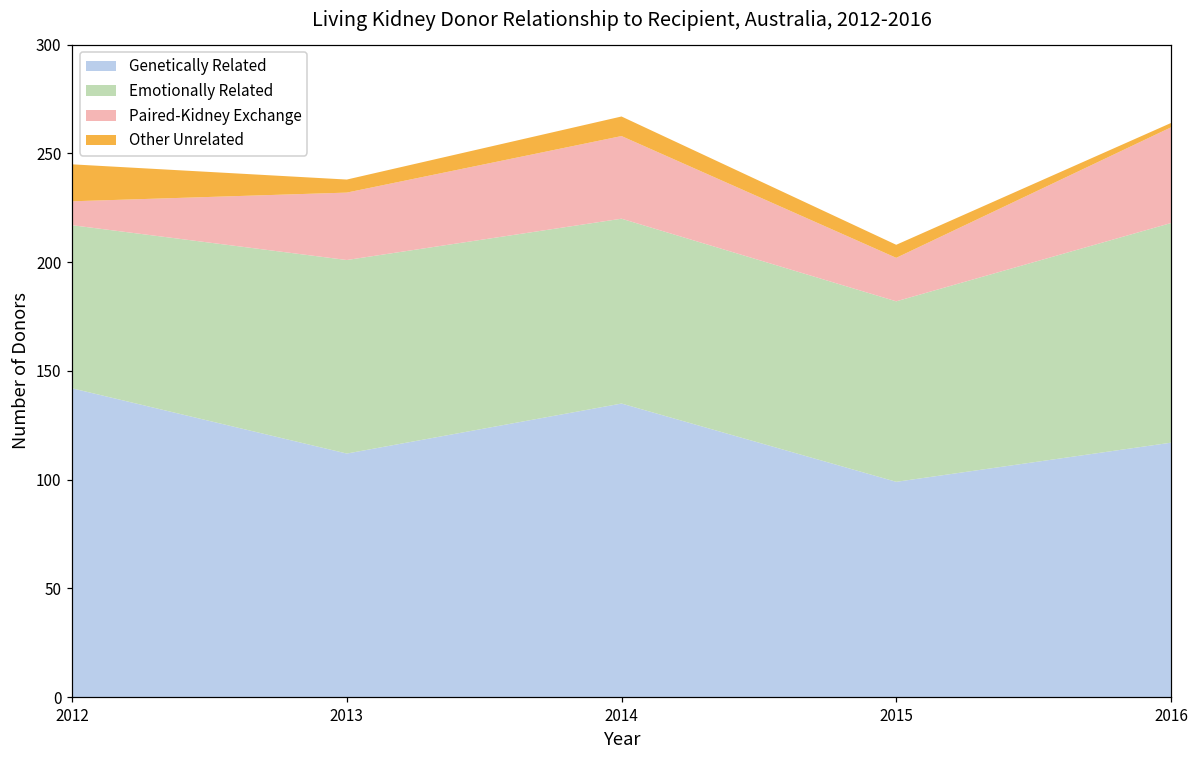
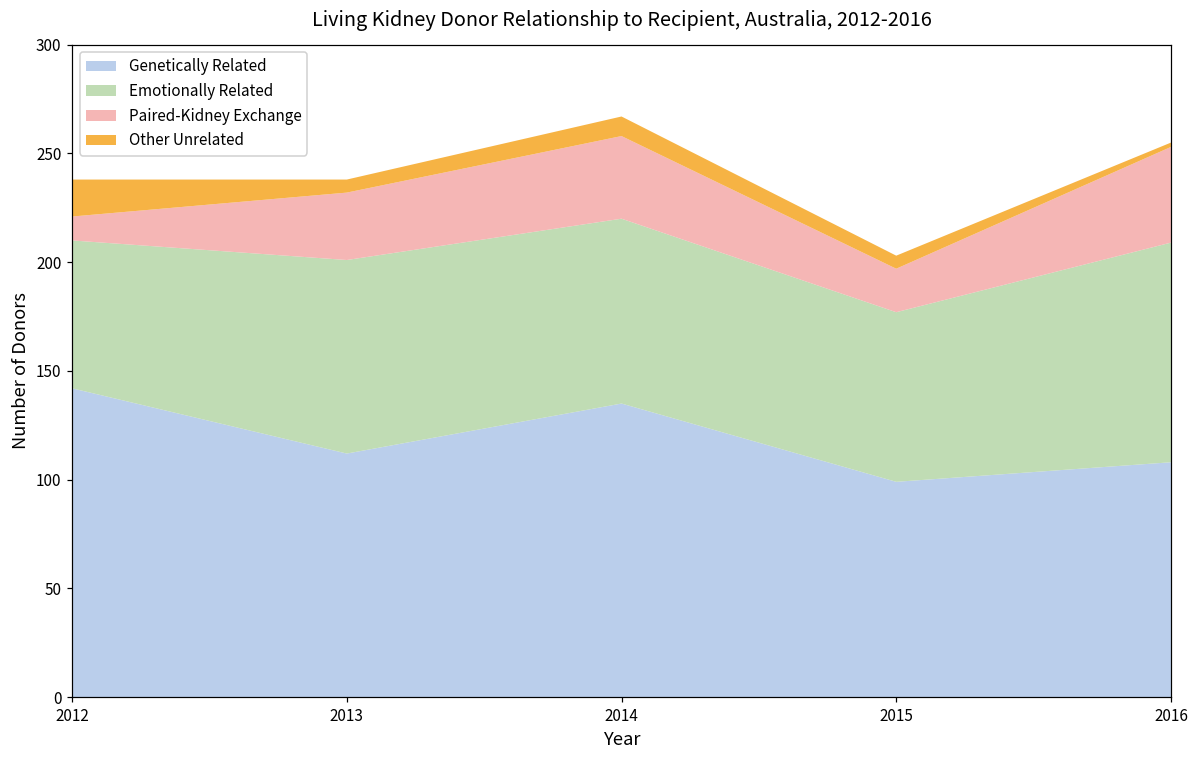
Emotionally Related, 2012: 75 -> 68
Emotionally Related, 2015: 83 -> 78
Genetically Related, 2016: 117 -> 108
